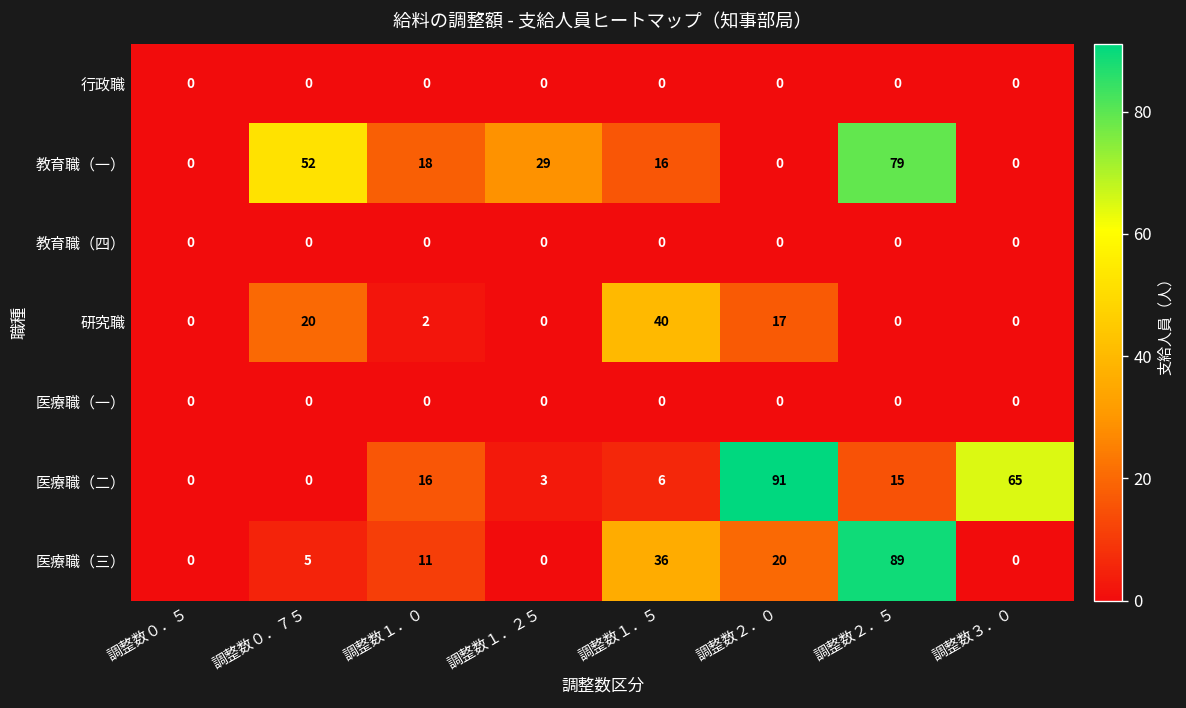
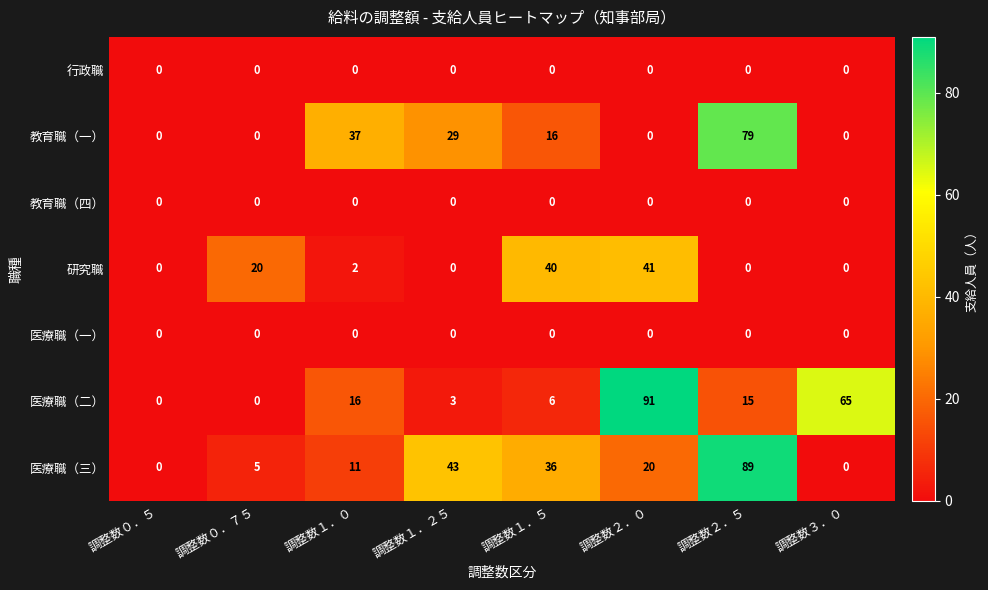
教育職（一）, 調整数０．７５: 52 -> 0
教育職（一）, 調整数１．０: 18 -> 37
研究職, 調整数２．０: 17 -> 41
医療職（三）, 調整数１．２５: 0 -> 43
